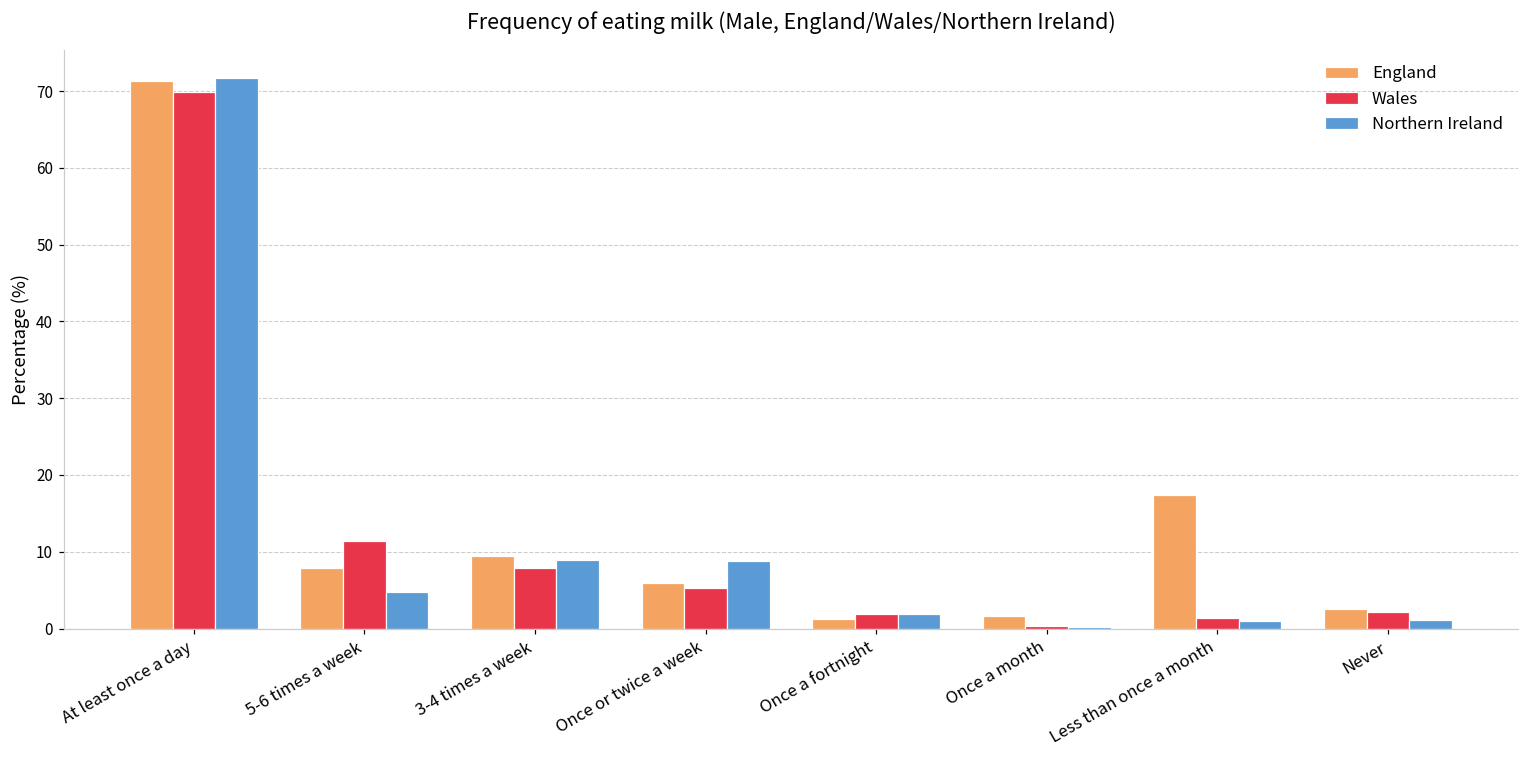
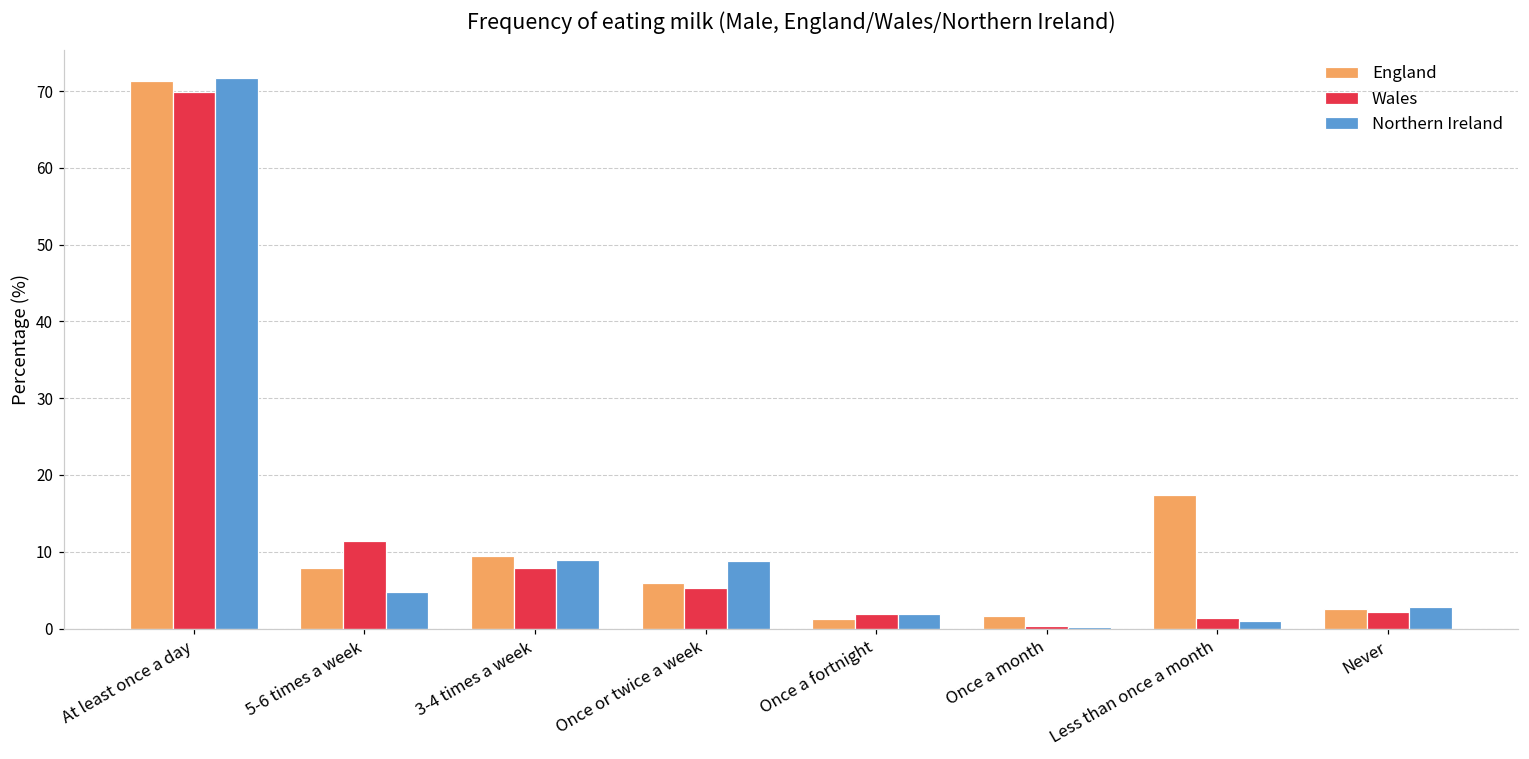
Northern Ireland, Never: 1 -> 3
